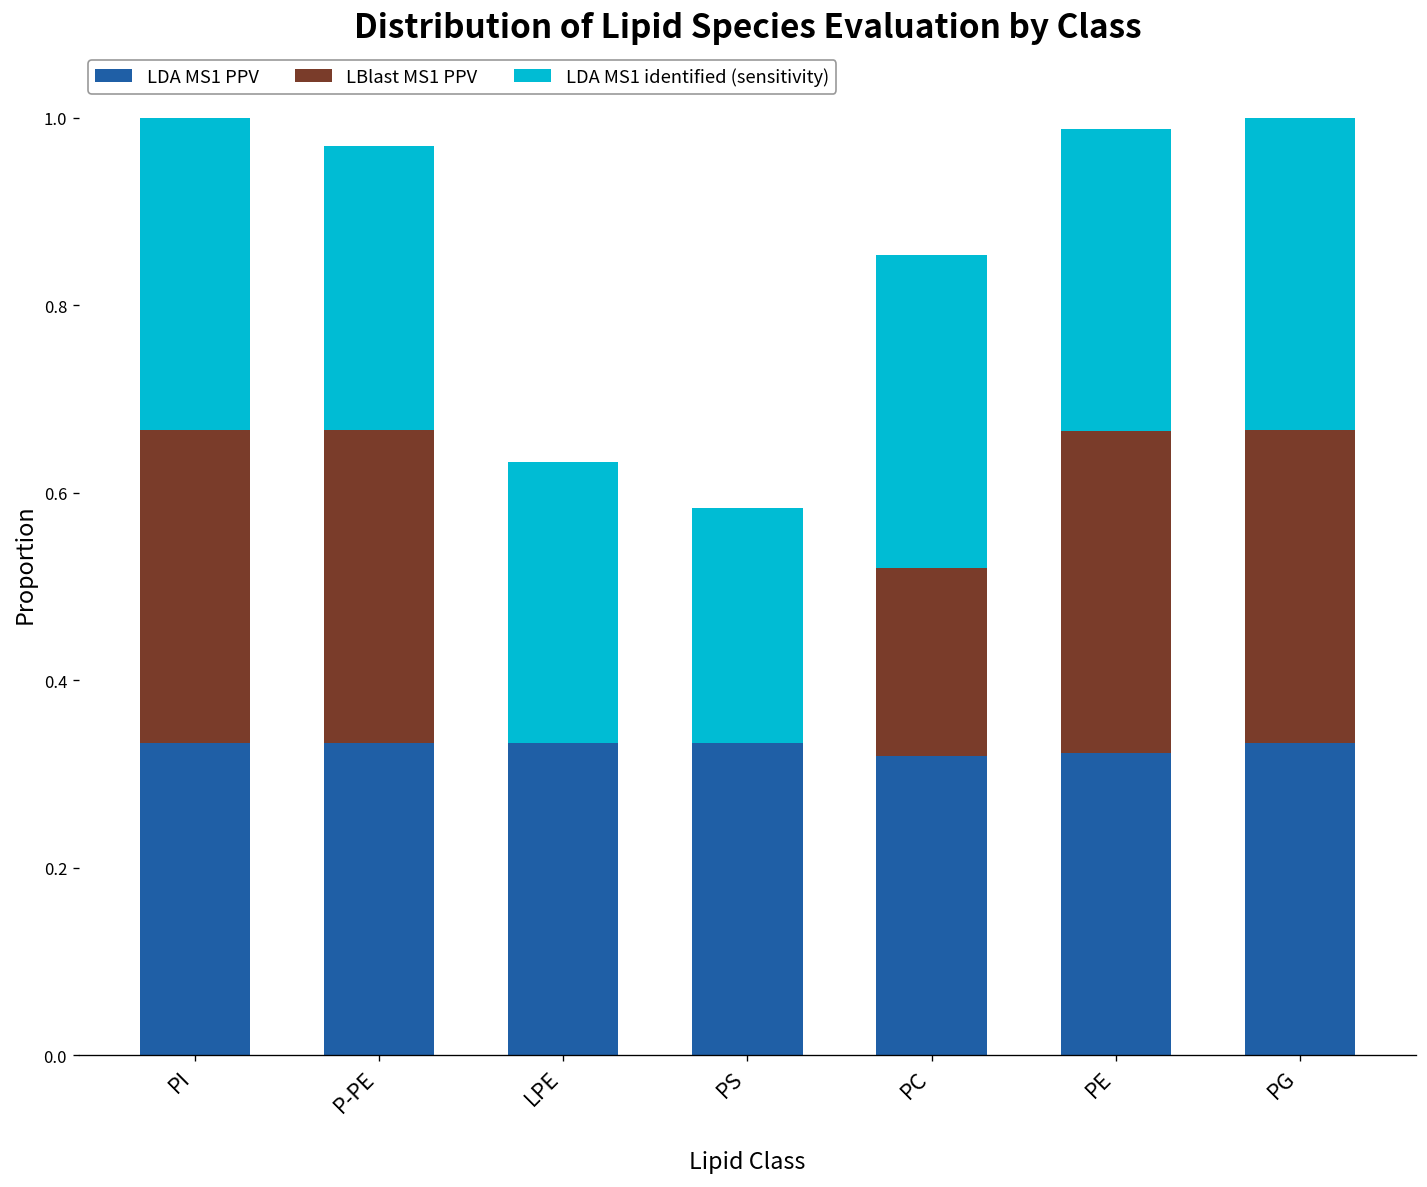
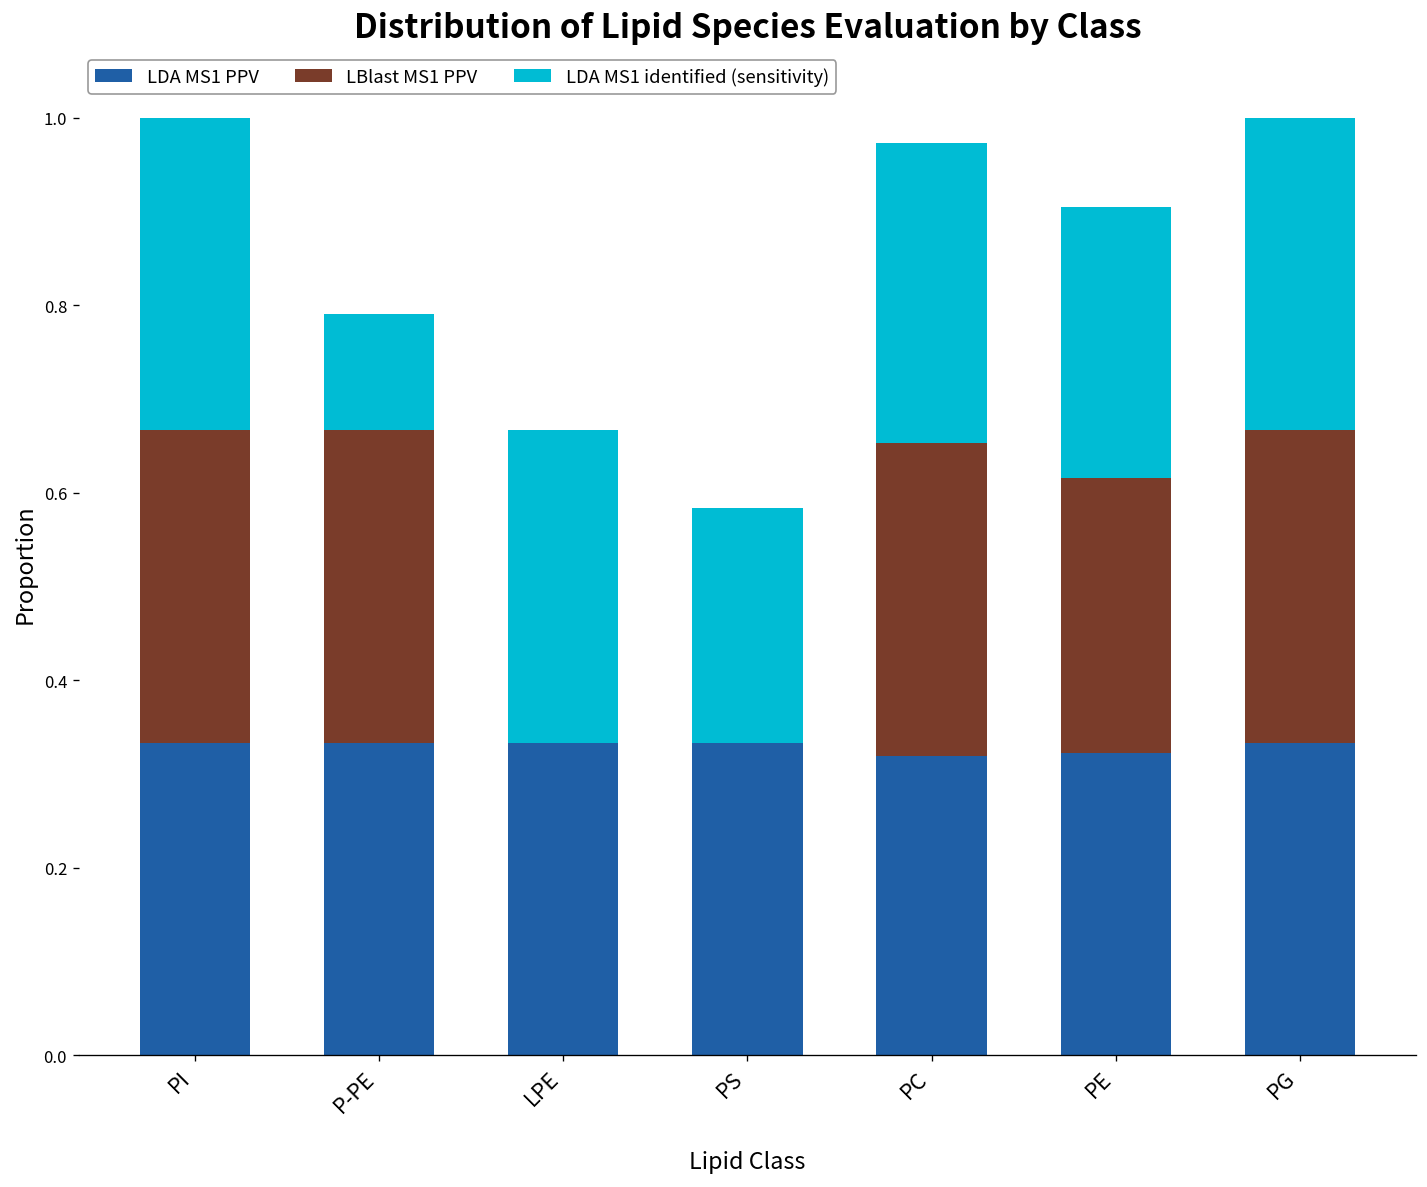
LDA MS1 identified (sensitivity), P-PE: 0.30 -> 0.12
LDA MS1 identified (sensitivity), LPE: 0.30 -> 0.33
LBlast MS1 PPV, PC: 0.20 -> 0.33
LDA MS1 identified (sensitivity), PC: 0.33 -> 0.32
LBlast MS1 PPV, PE: 0.34 -> 0.29
LDA MS1 identified (sensitivity), PE: 0.32 -> 0.29
